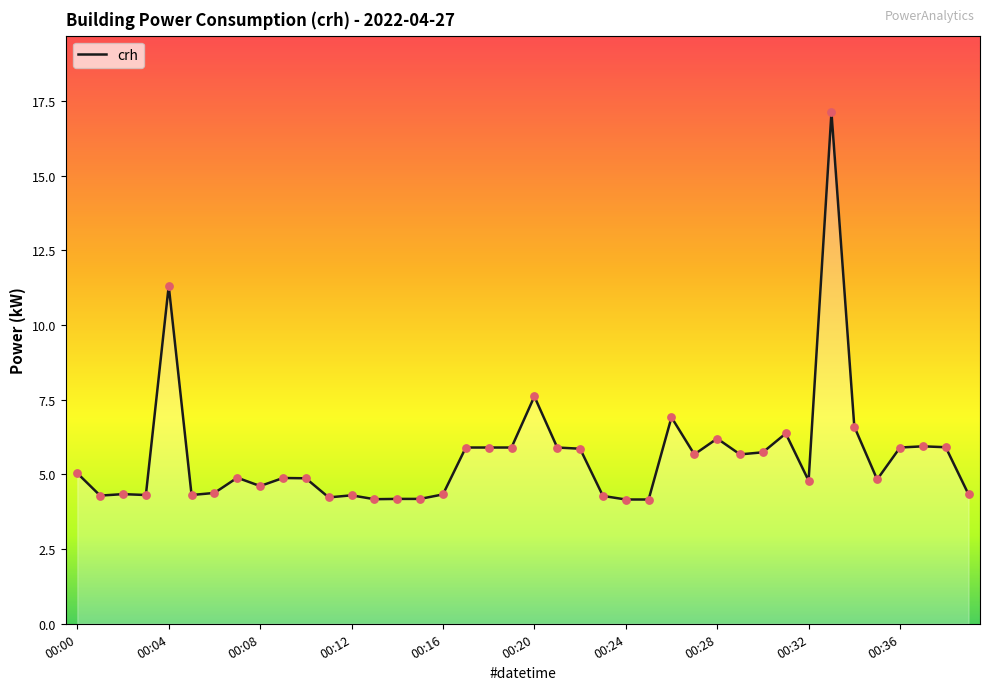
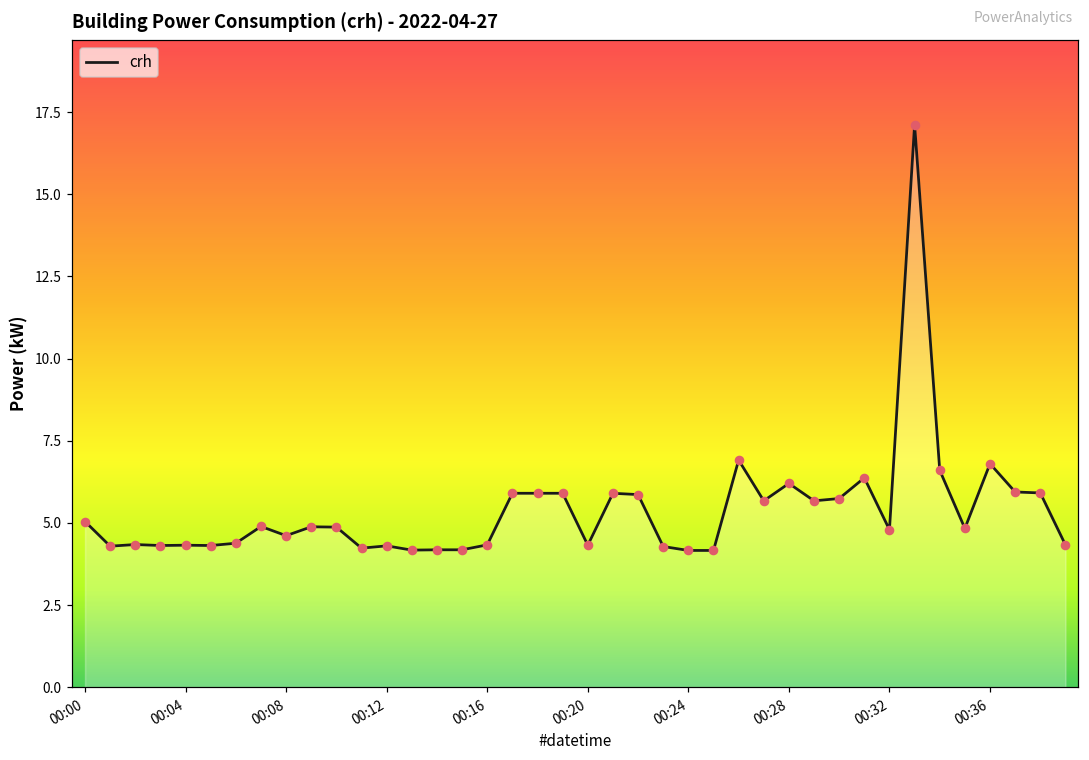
00:04: 11.3 -> 4.3
00:20: 7.6 -> 4.3
00:36: 5.9 -> 6.8
